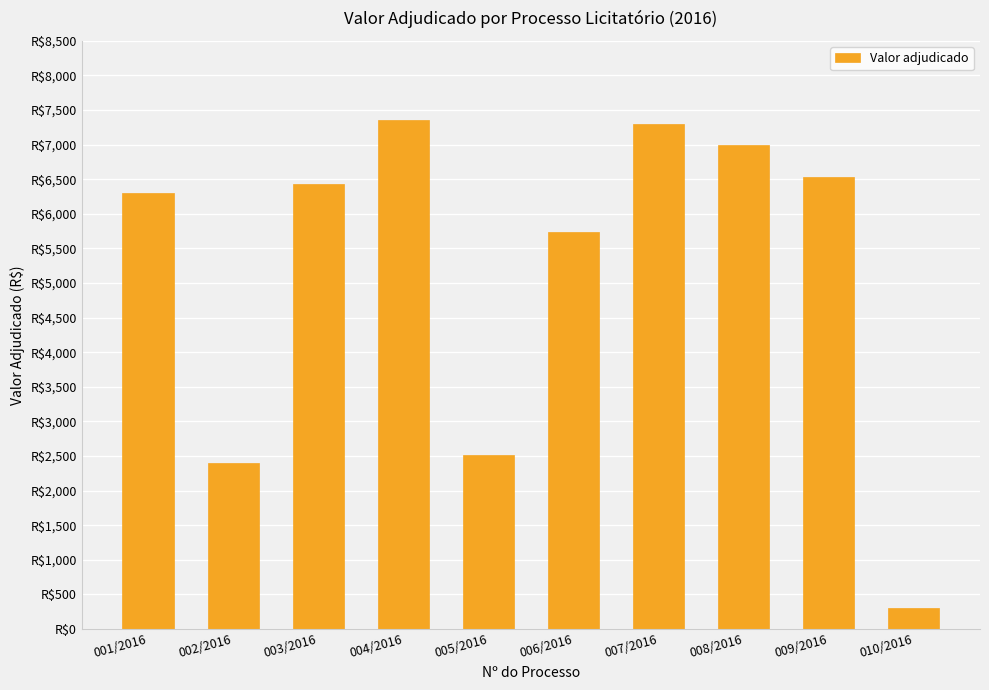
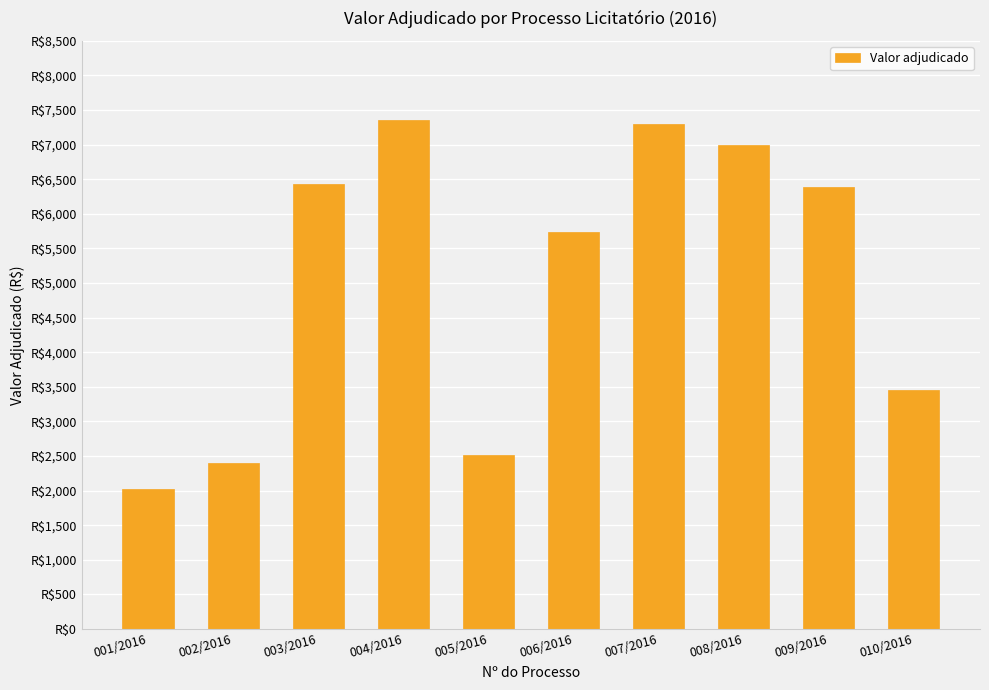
001/2016: R$6,300 -> R$2,000
009/2016: R$6,500 -> R$6,400
010/2016: R$300 -> R$3,500
